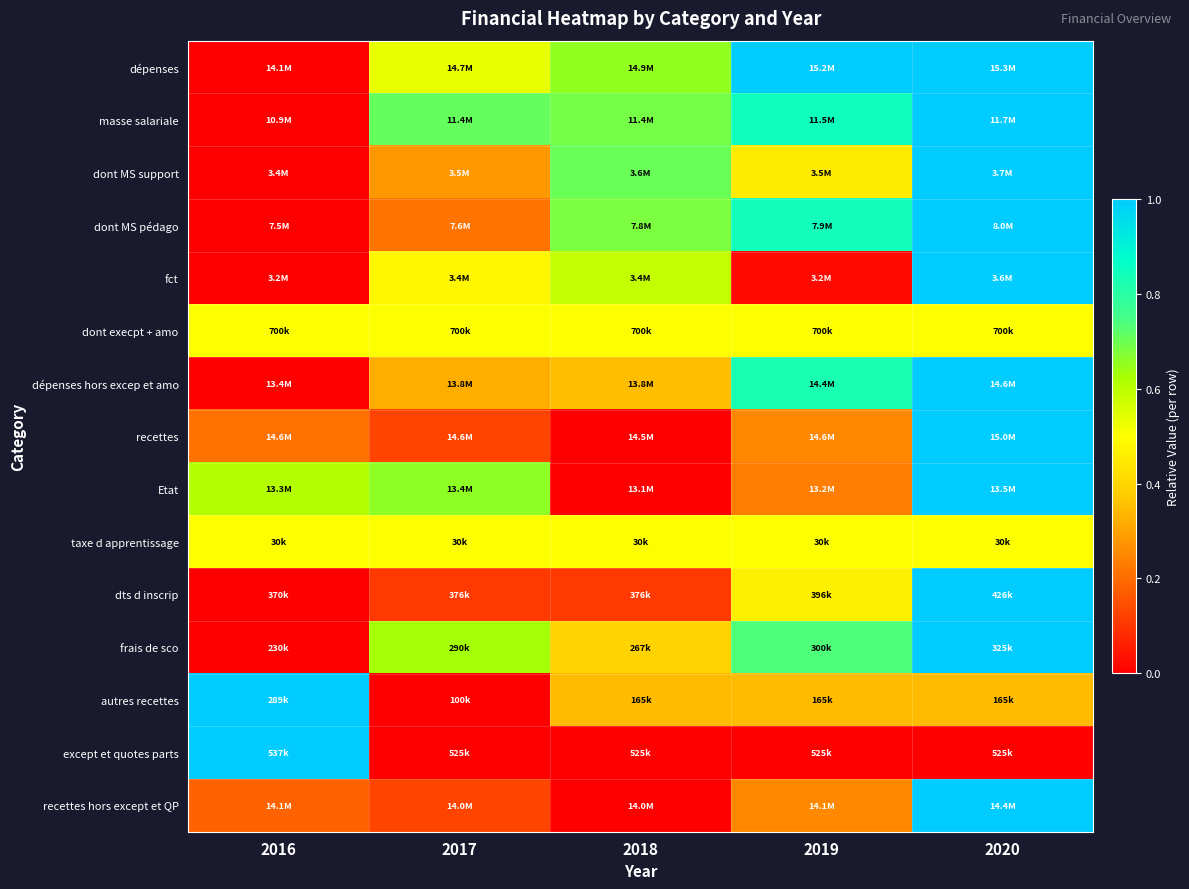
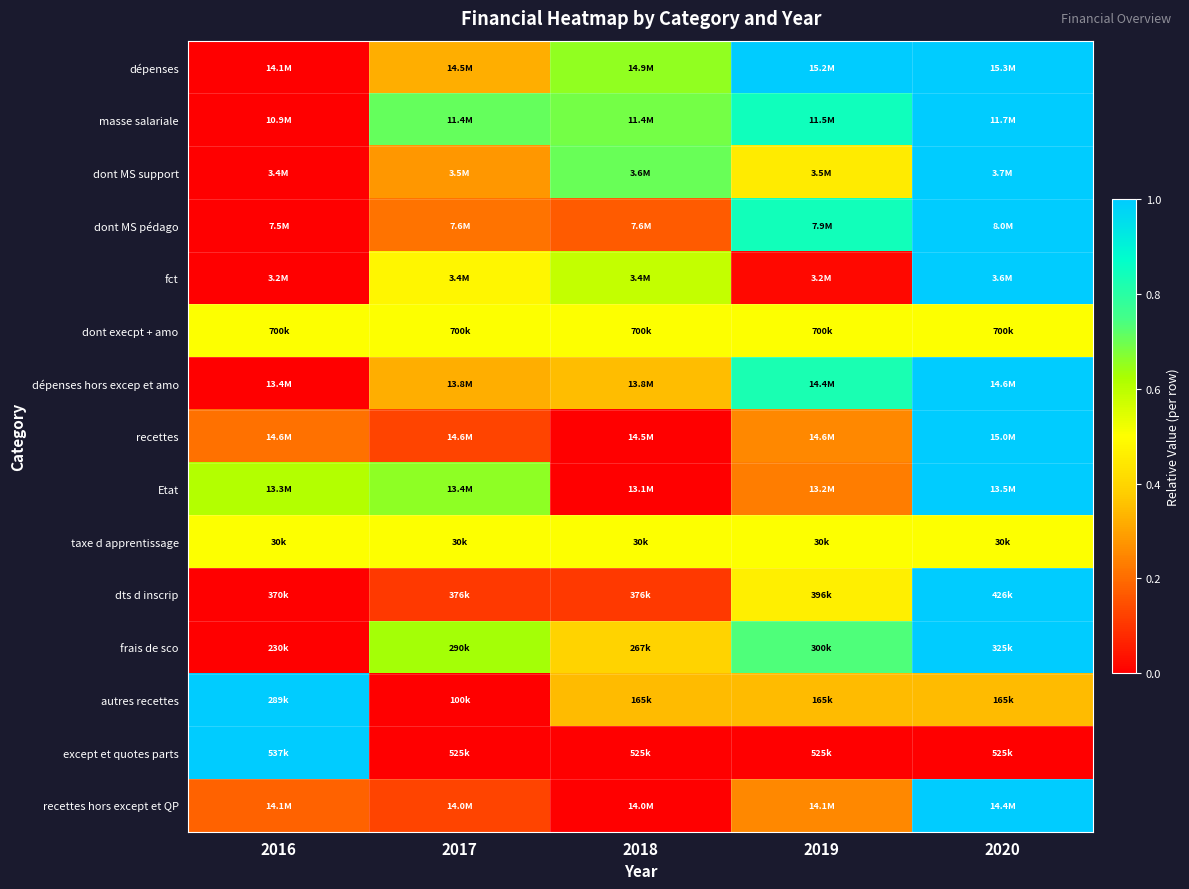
dépenses, 2017: 14.7M -> 14.5M
dont MS pédago, 2018: 7.8M -> 7.6M
